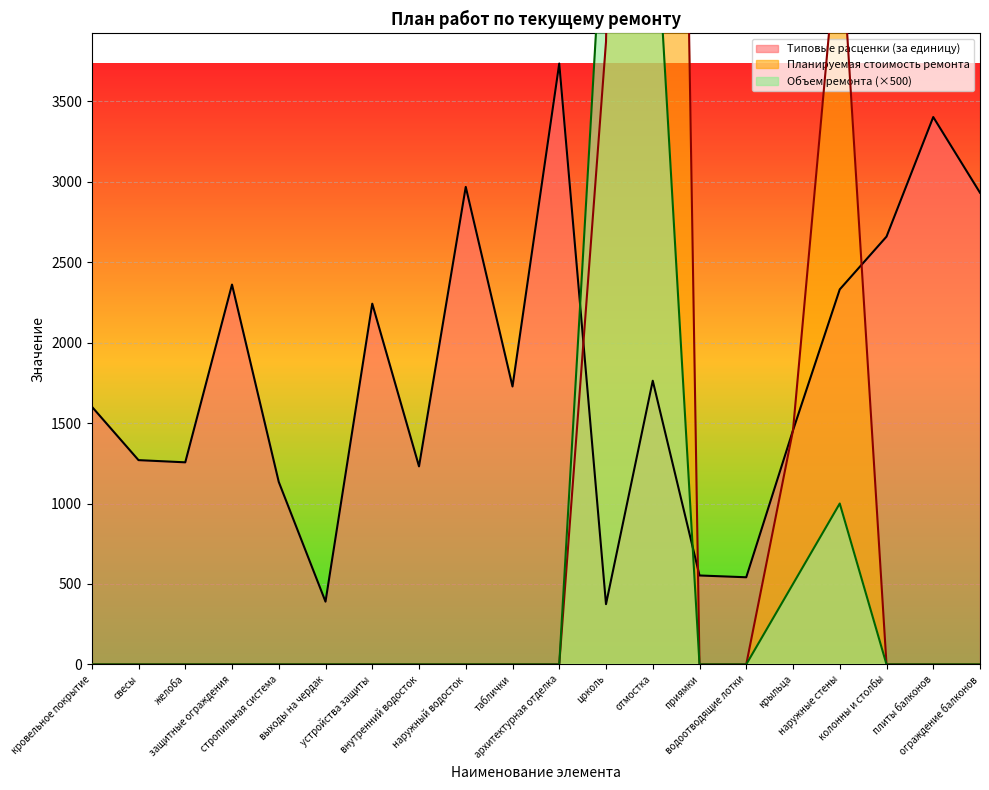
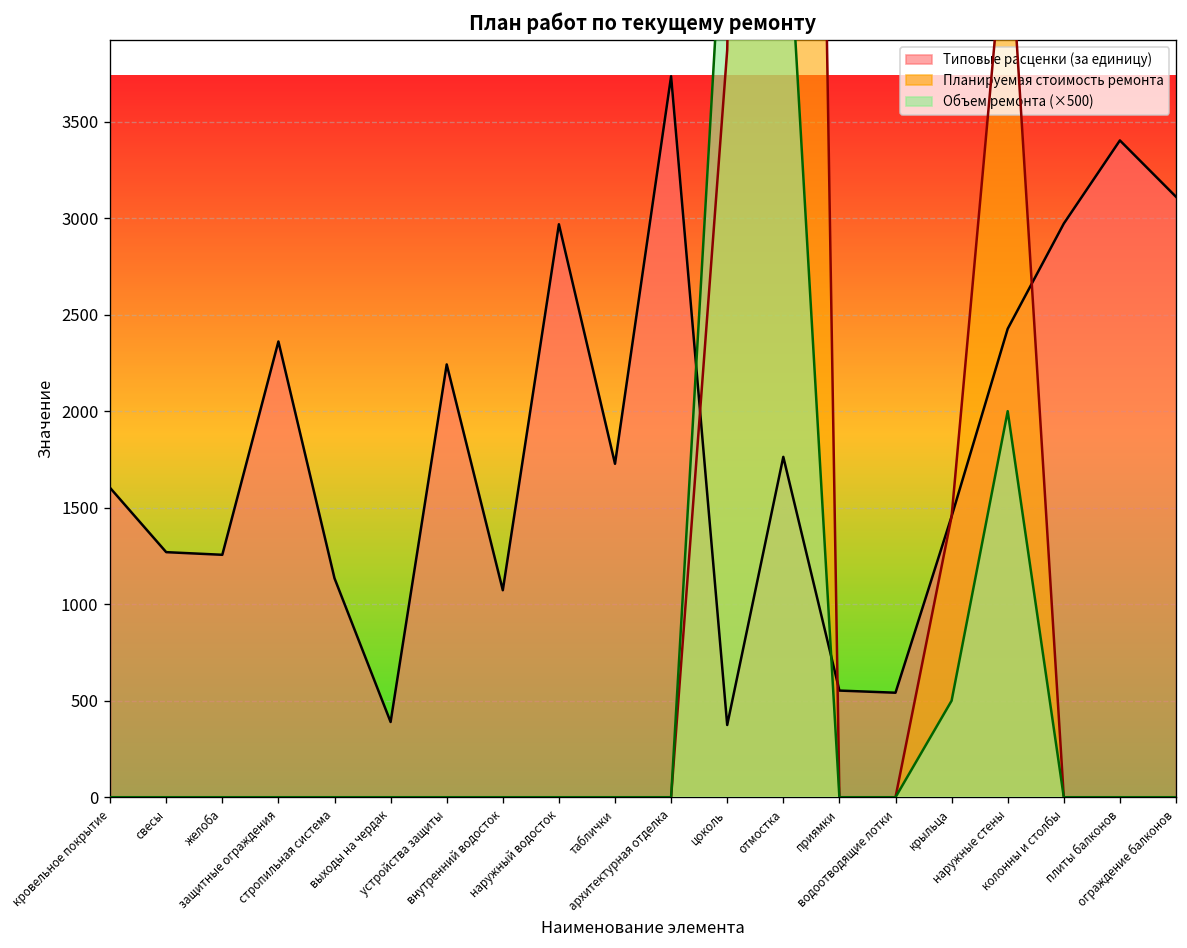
Типовые расценки (за единицу), внутренний водосток: 1230 -> 1070
Типовые расценки (за единицу), наружные стены: 2330 -> 2430
Объем ремонта (×500), наружные стены: 1000 -> 2000
Типовые расценки (за единицу), колонны и столбы: 2660 -> 2970
Типовые расценки (за единицу), ограждение балконов: 2930 -> 3110
